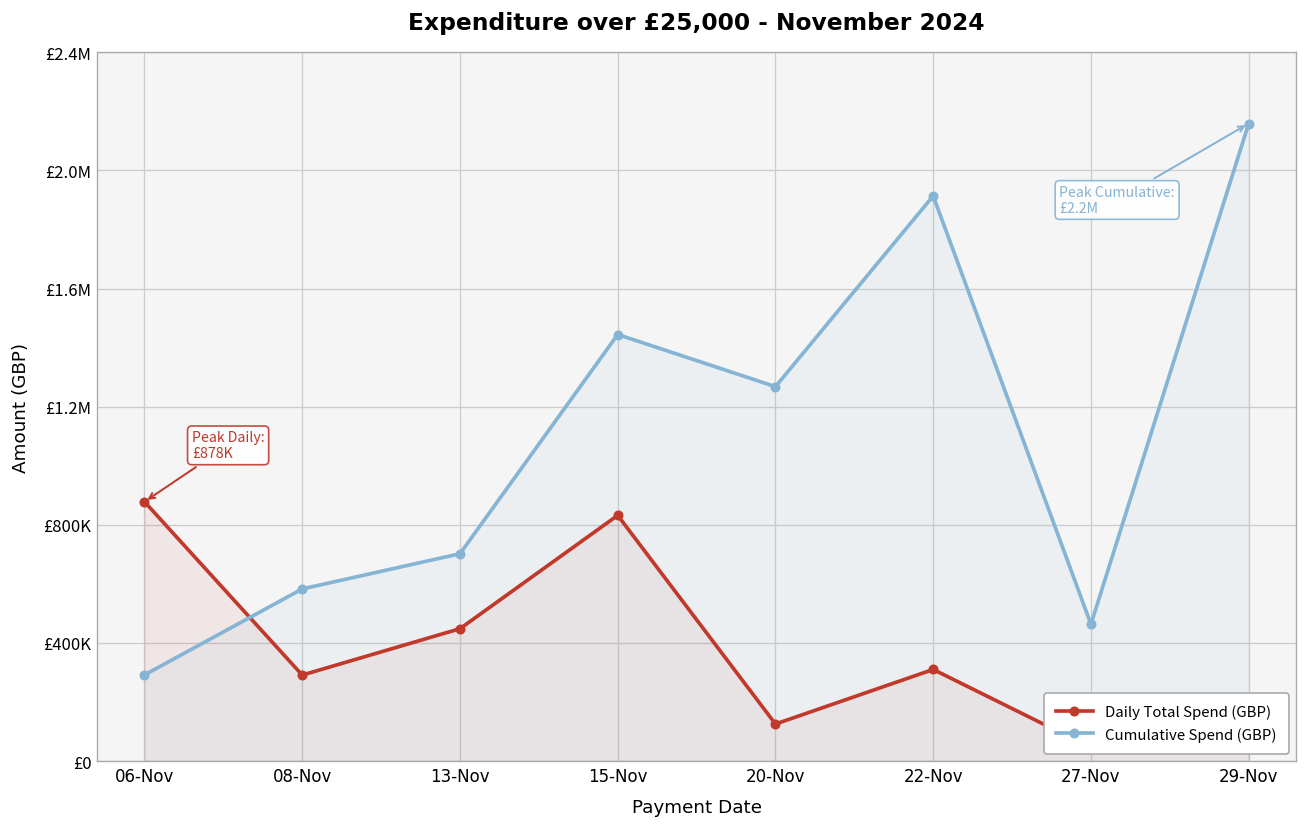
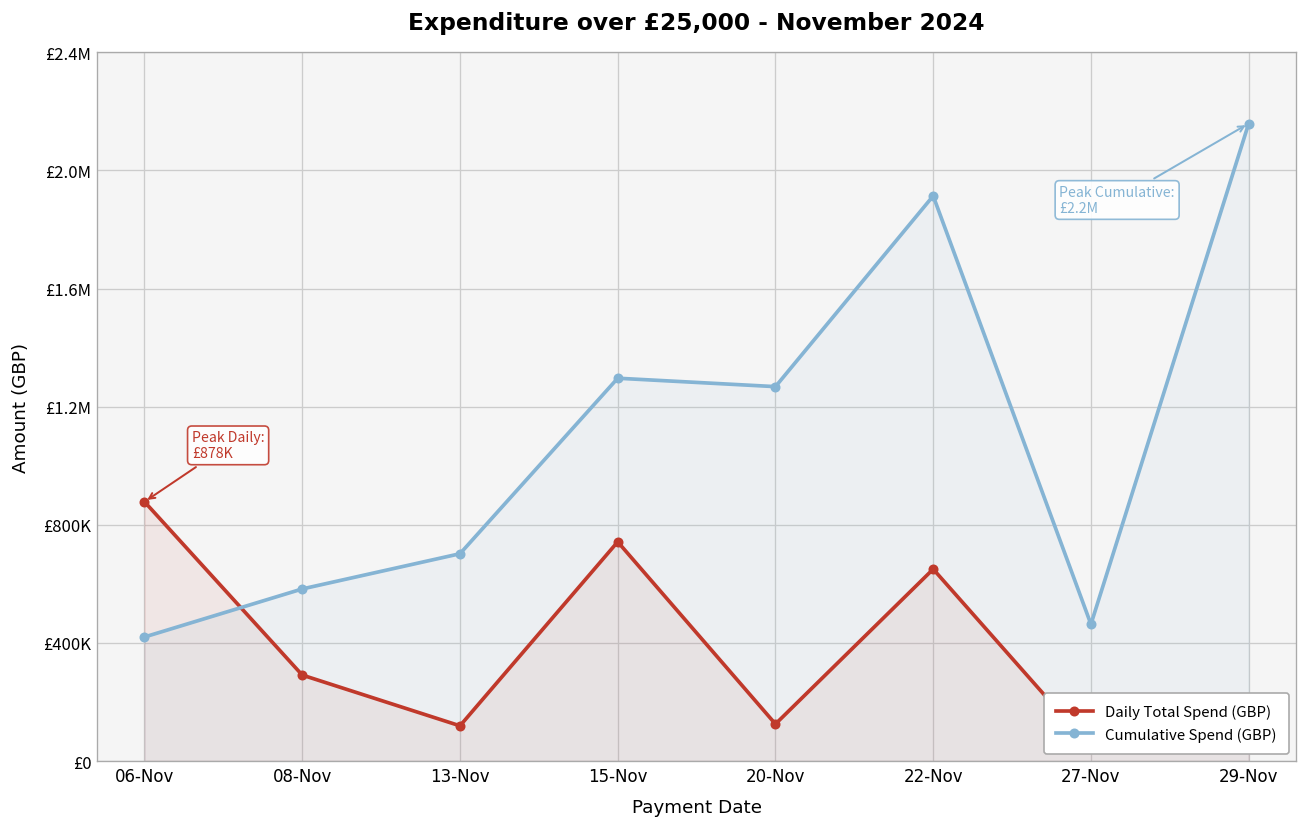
Cumulative Spend (GBP), 06-Nov: £290000 -> £420000
Daily Total Spend (GBP), 13-Nov: £450000 -> £120000
Daily Total Spend (GBP), 15-Nov: £830000 -> £740000
Cumulative Spend (GBP), 15-Nov: £1440000 -> £1300000
Daily Total Spend (GBP), 22-Nov: £310000 -> £650000
